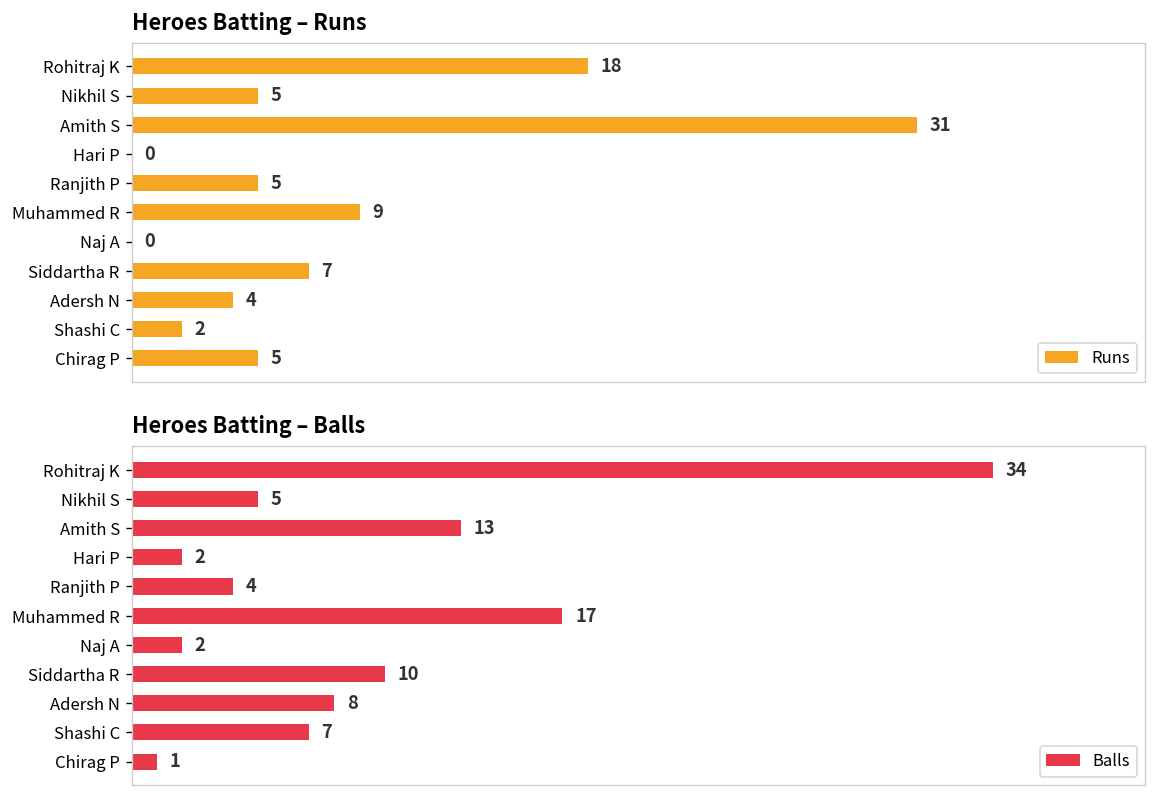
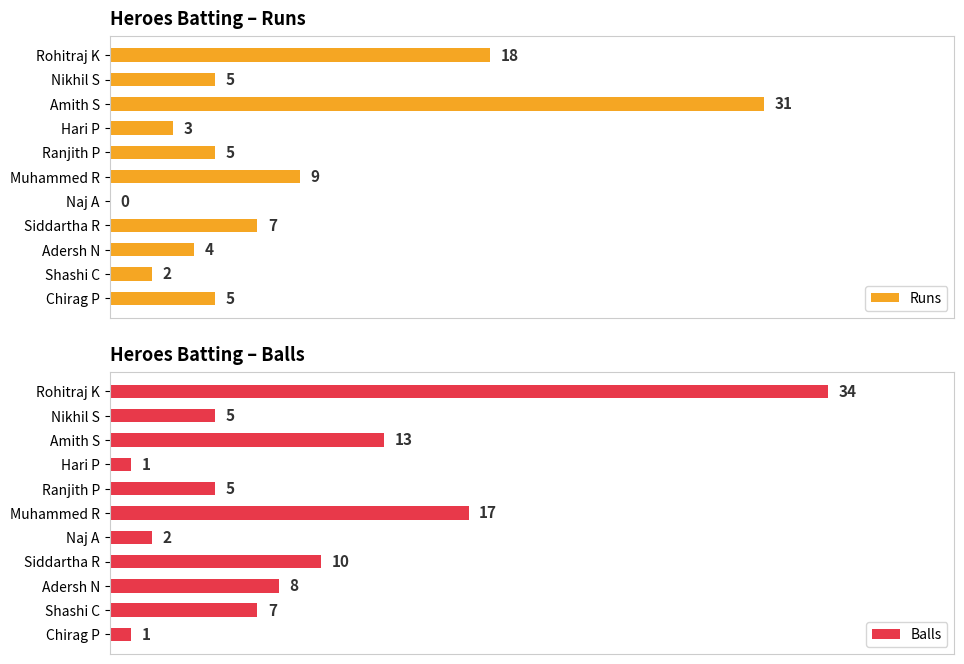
Heroes Batting – Runs, Hari P: 0 -> 3
Heroes Batting – Balls, Hari P: 2 -> 1
Heroes Batting – Balls, Ranjith P: 4 -> 5
